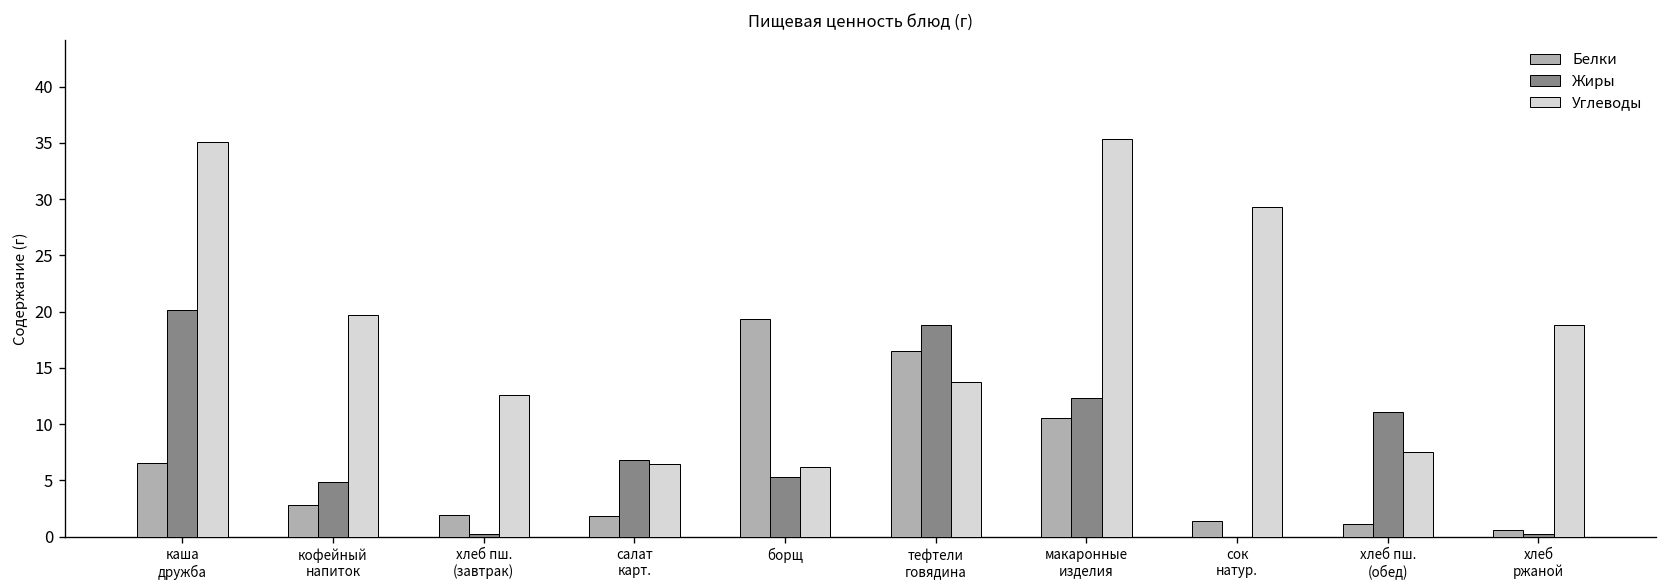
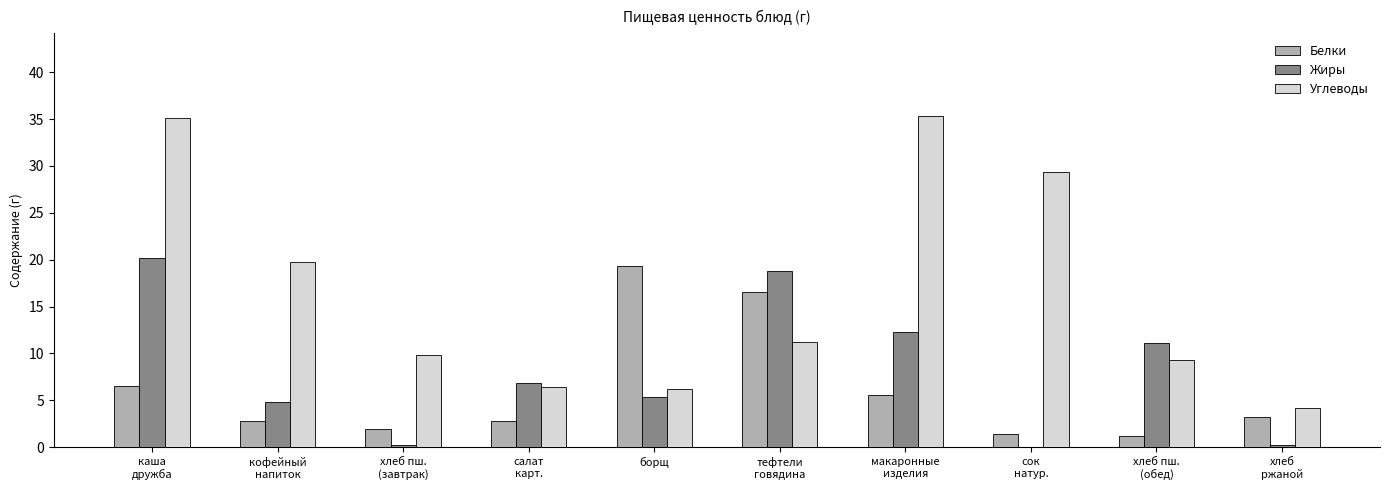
Углеводы, хлеб пш. (завтрак): 13 -> 10
Белки, салат карт.: 2 -> 3
Углеводы, тефтели говядина: 14 -> 11
Белки, макаронные изделия: 11 -> 6
Углеводы, хлеб пш. (обед): 8 -> 9
Белки, хлеб ржаной: 1 -> 3
Углеводы, хлеб ржаной: 19 -> 4
